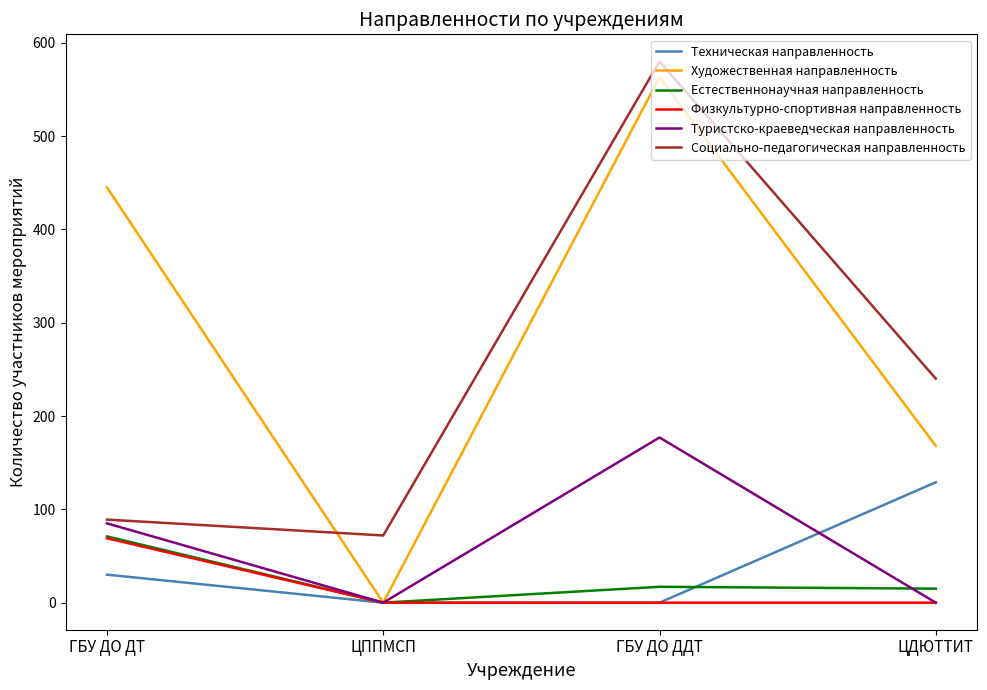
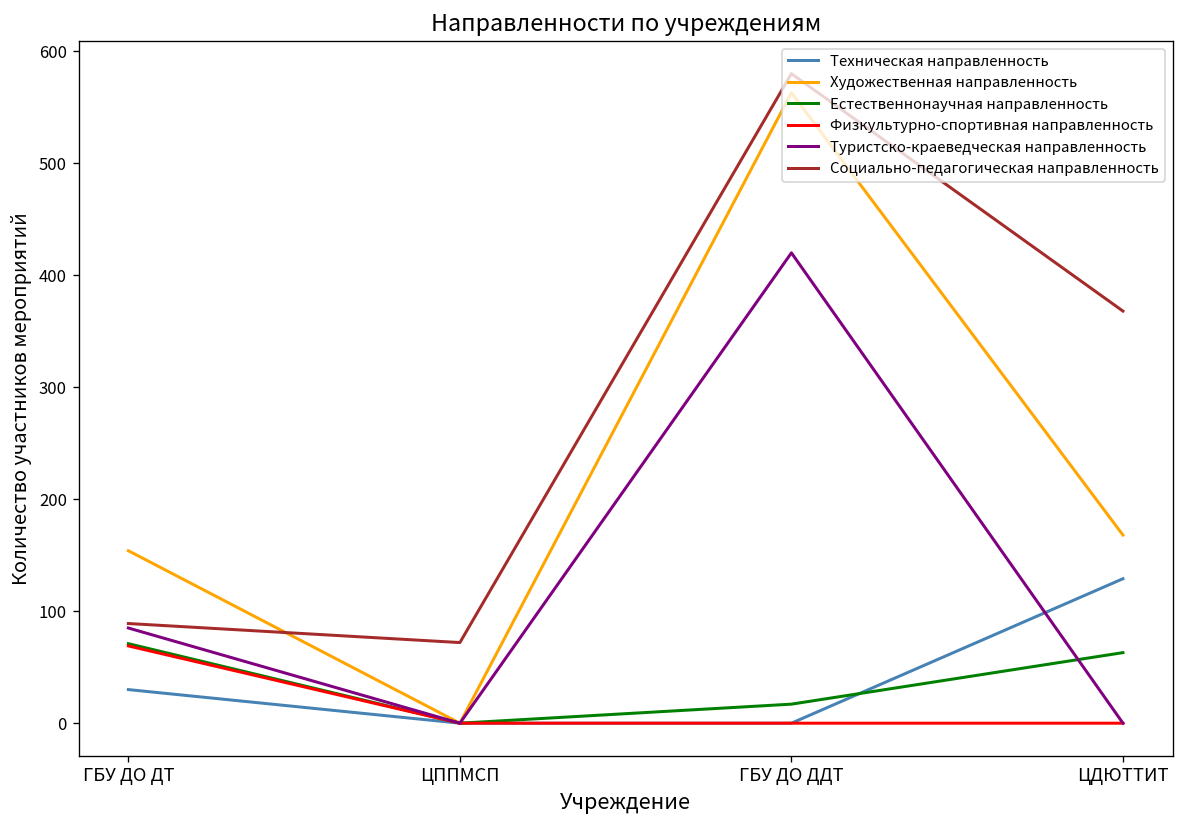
Художественная направленность, ГБУ ДО ДТ: 450 -> 150
Туристско-краеведческая направленность, ГБУ ДО ДДТ: 180 -> 420
Естественнонаучная направленность, ЦДЮТТИТ: 20 -> 60
Социально-педагогическая направленность, ЦДЮТТИТ: 240 -> 370
